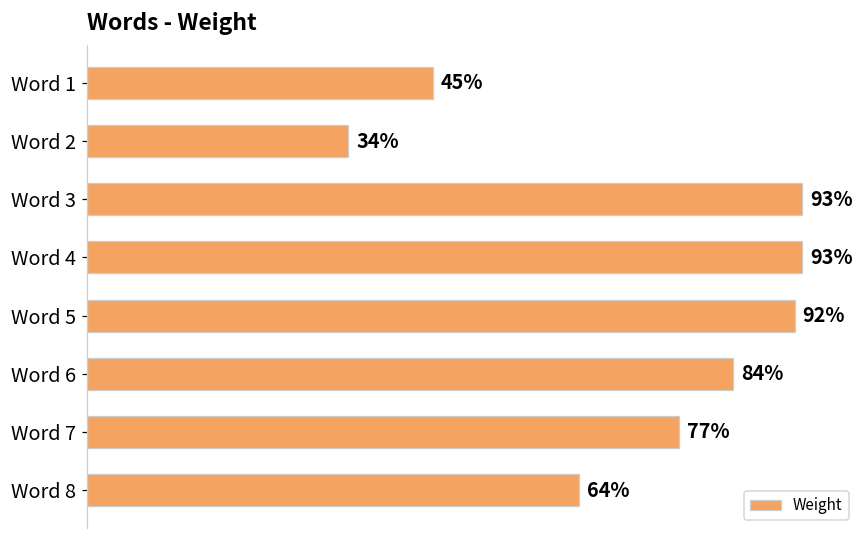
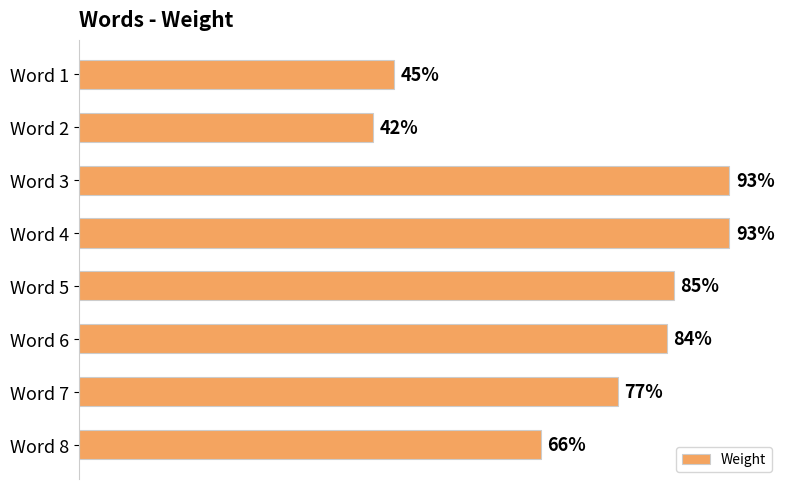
Word 2: 34% -> 42%
Word 5: 92% -> 85%
Word 8: 64% -> 66%
